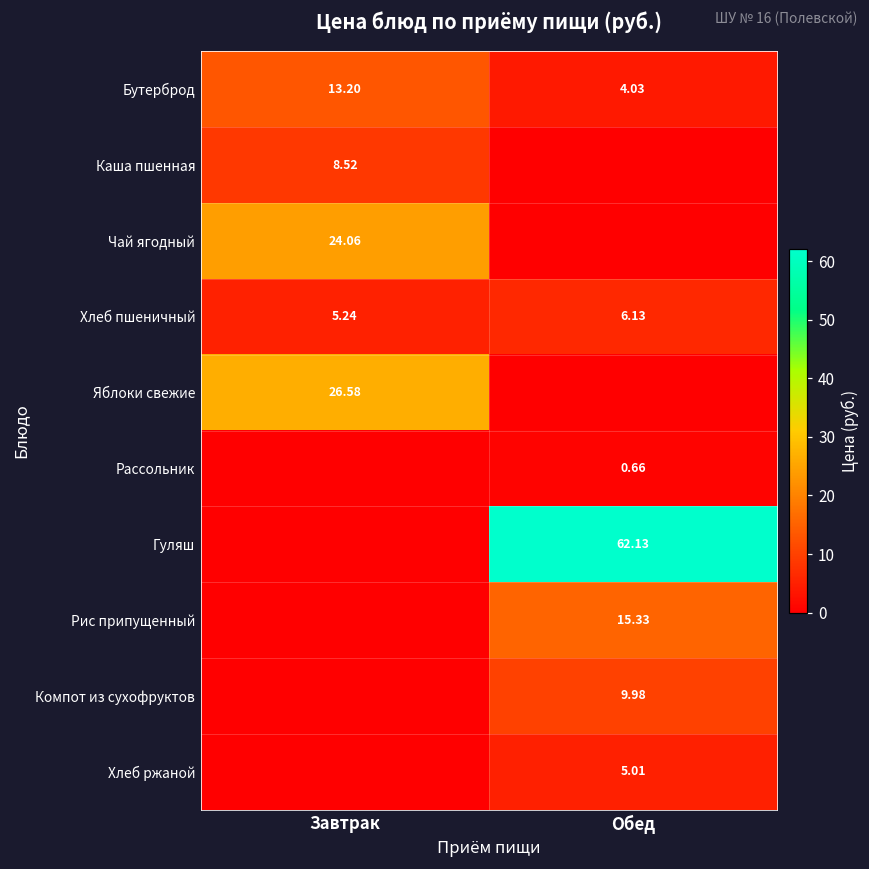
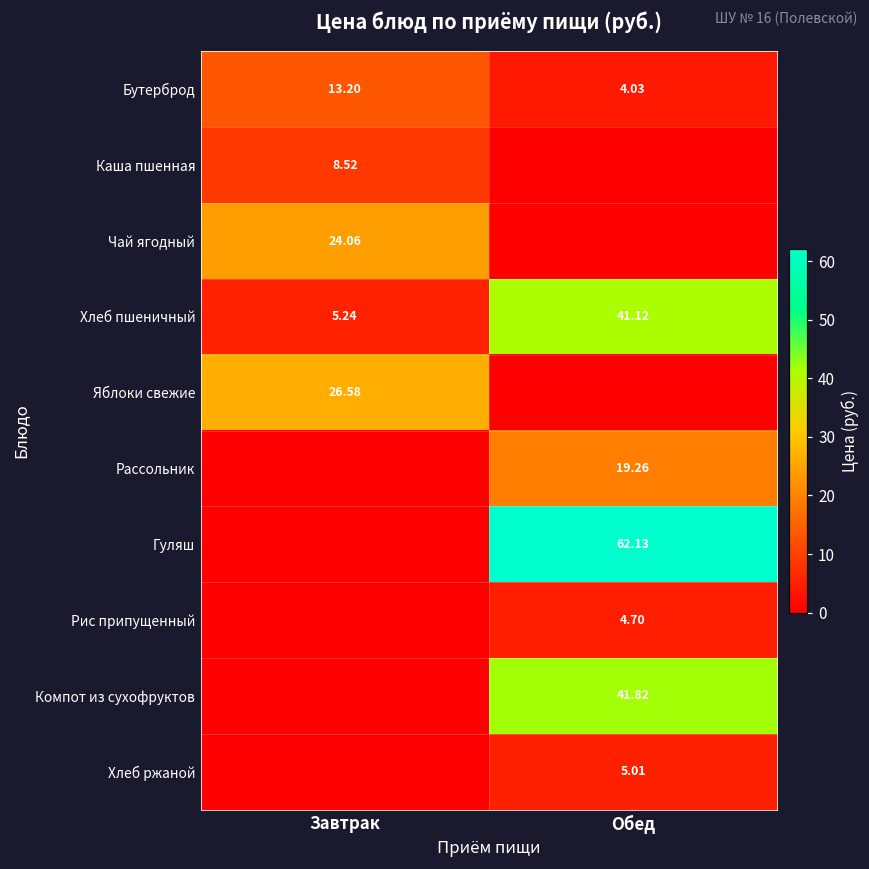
Хлеб пшеничный, Обед: 6.13 -> 41.12
Рассольник, Обед: 0.66 -> 19.26
Рис припущенный, Обед: 15.33 -> 4.70
Компот из сухофруктов, Обед: 9.98 -> 41.82
